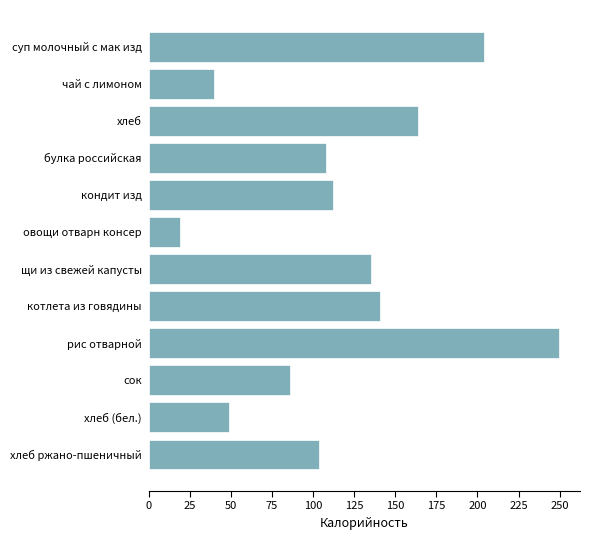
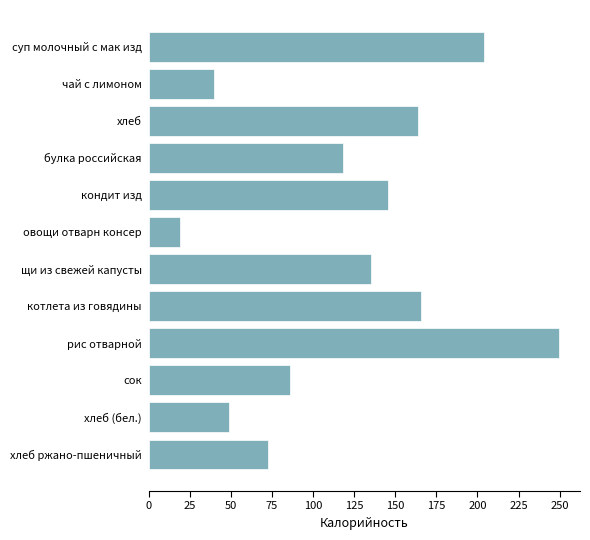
булка российская: 108 -> 119
кондит изд: 112 -> 146
котлета из говядины: 141 -> 166
хлеб ржано-пшеничный: 103 -> 73
